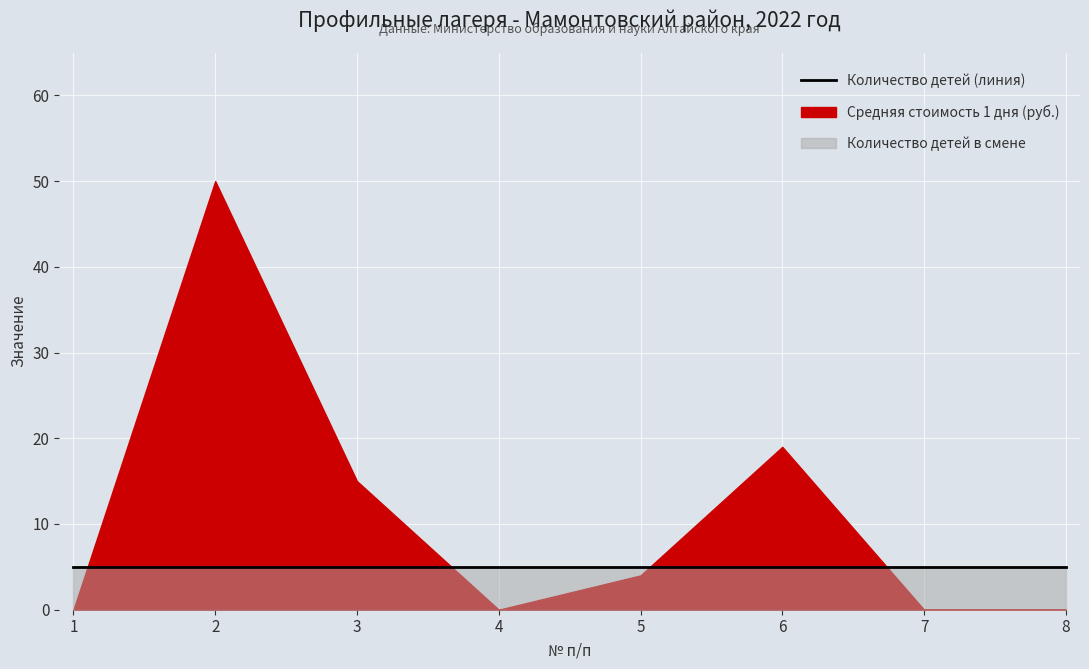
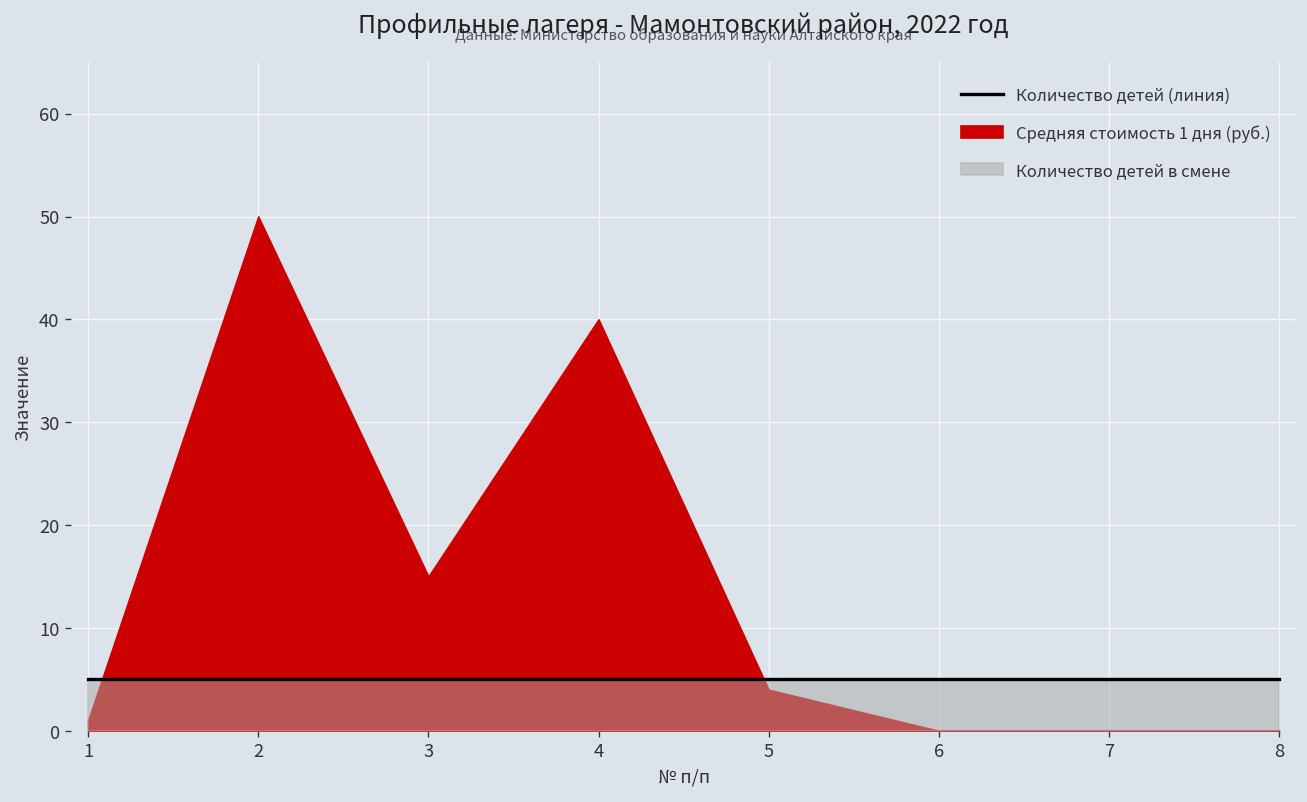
Средняя стоимость 1 дня (руб.), 1: 0 -> 1
Средняя стоимость 1 дня (руб.), 4: 0 -> 40
Средняя стоимость 1 дня (руб.), 6: 19 -> 0
